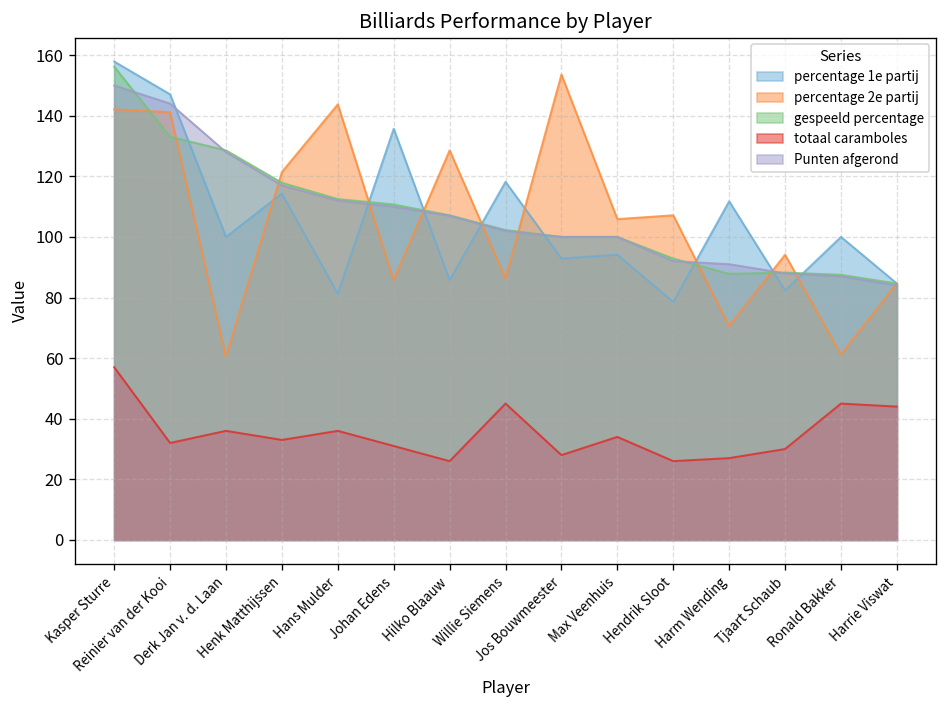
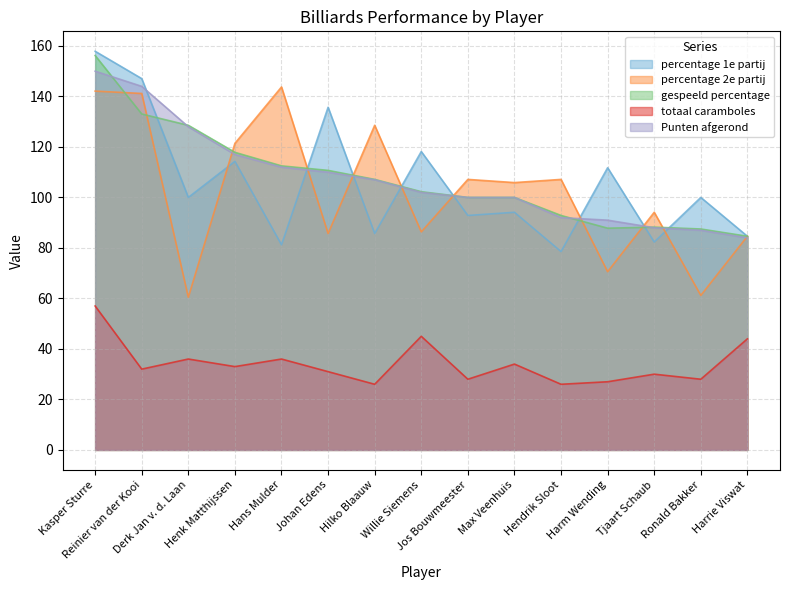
percentage 2e partij, Jos Bouwmeester: 154 -> 107
totaal caramboles, Ronald Bakker: 45 -> 28
